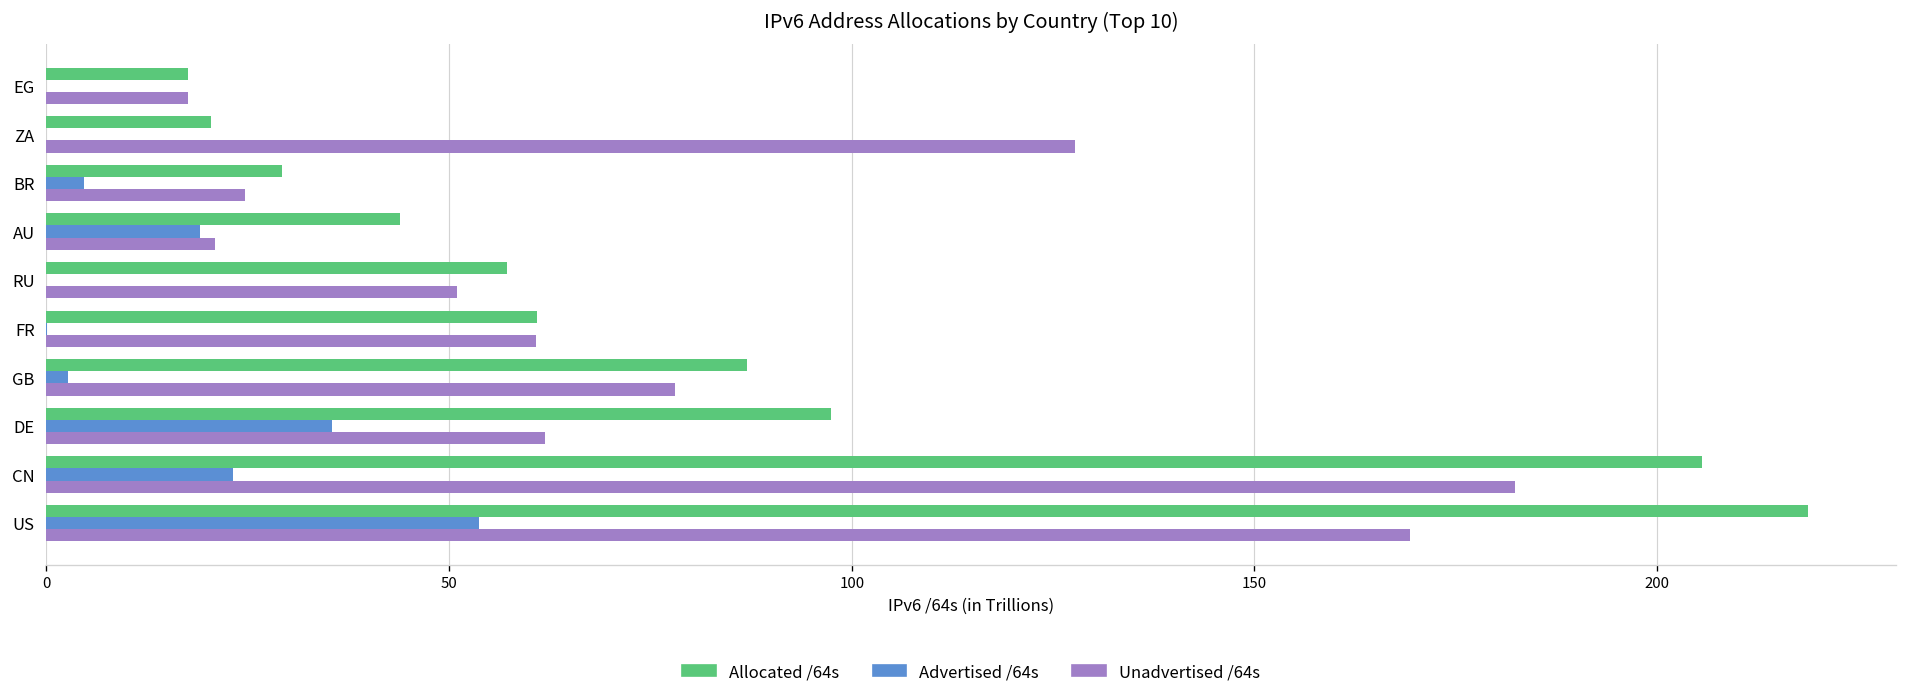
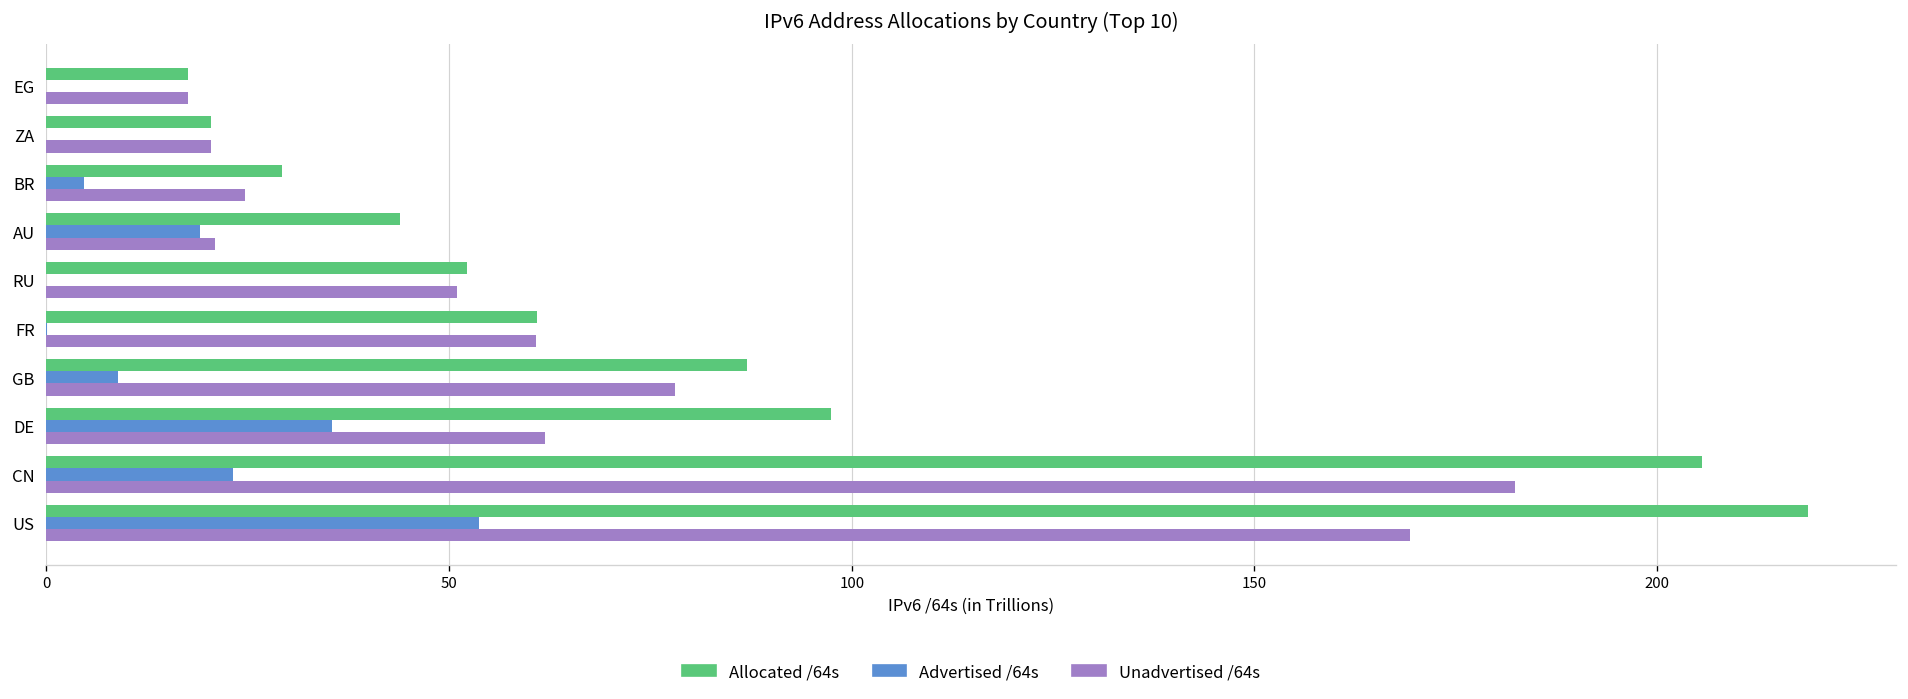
Unadvertised /64s, ZA: 128 -> 20
Allocated /64s, RU: 57 -> 52
Advertised /64s, GB: 3 -> 9
